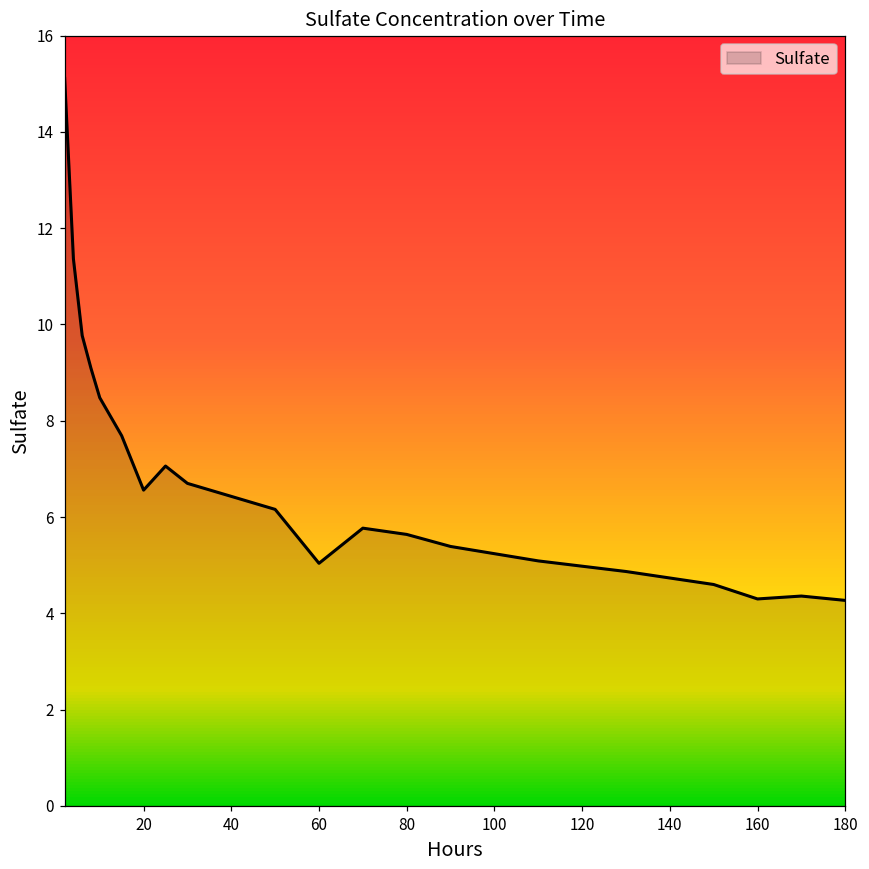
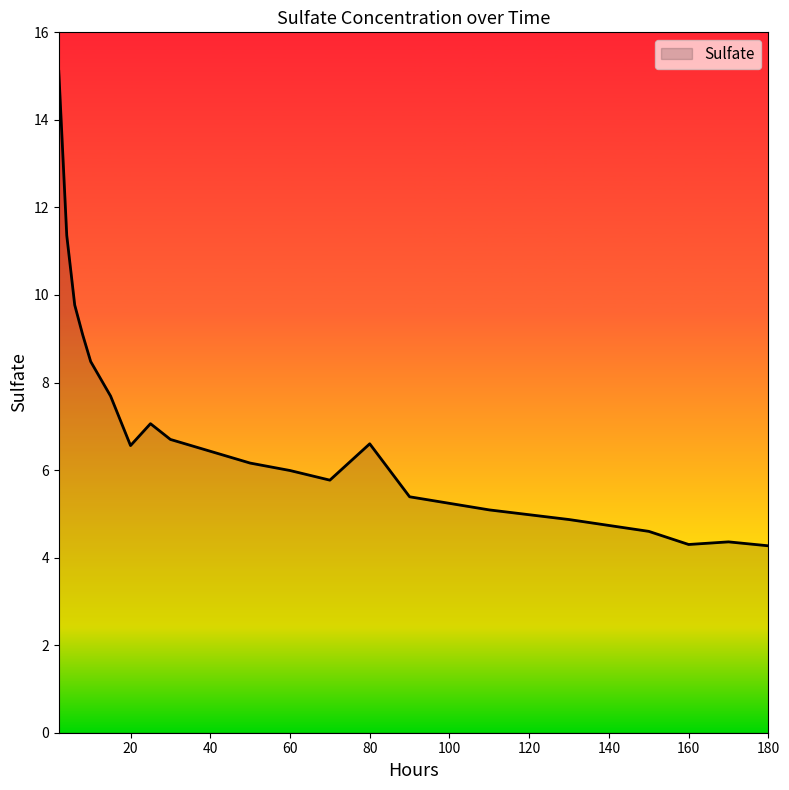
60: 5.0 -> 6.0
80: 5.6 -> 6.6
